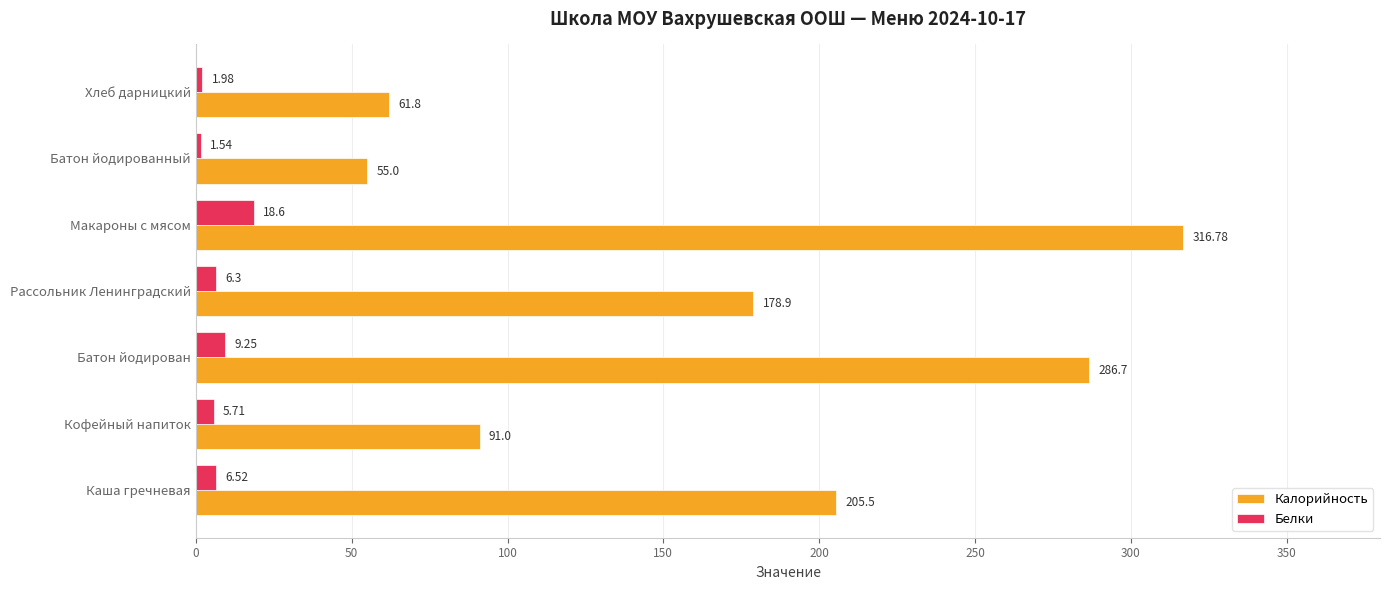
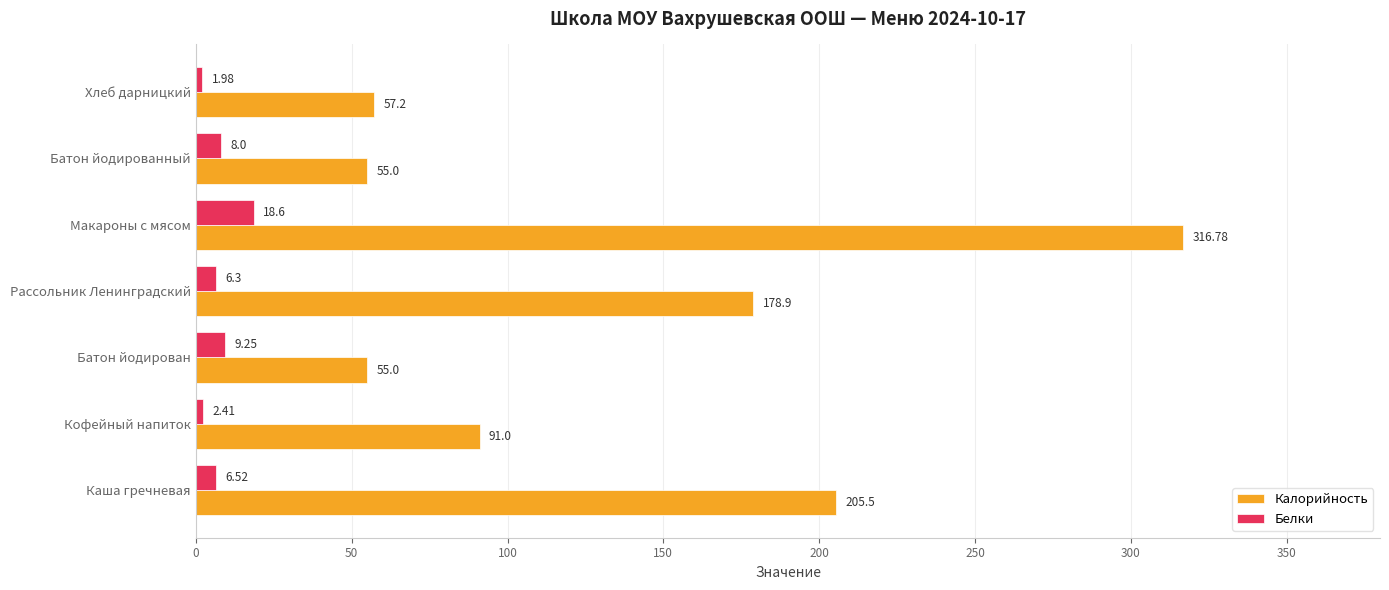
Калорийность, Хлеб дарницкий: 61.8 -> 57.2
Белки, Батон йодированный: 1.54 -> 8.0
Калорийность, Батон йодирован: 286.7 -> 55.0
Белки, Кофейный напиток: 5.71 -> 2.41
